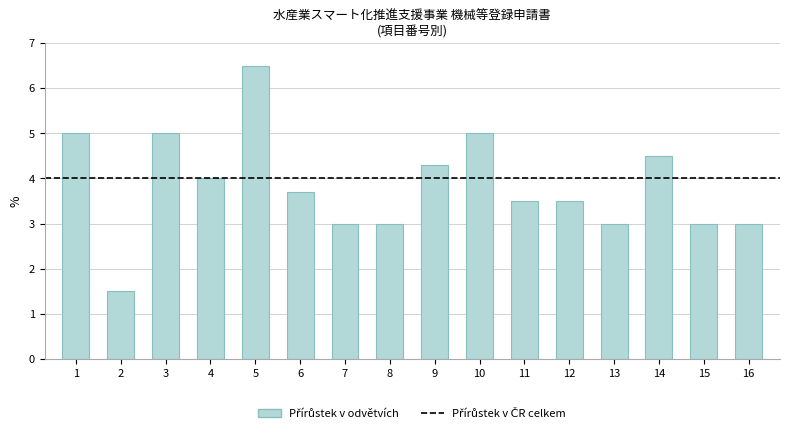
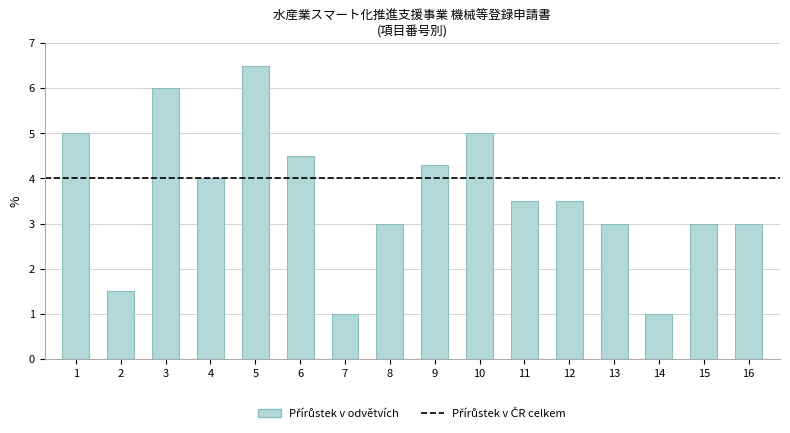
3: 5 -> 6
6: 3.7 -> 4.5
7: 3 -> 1
14: 4.5 -> 1.0
